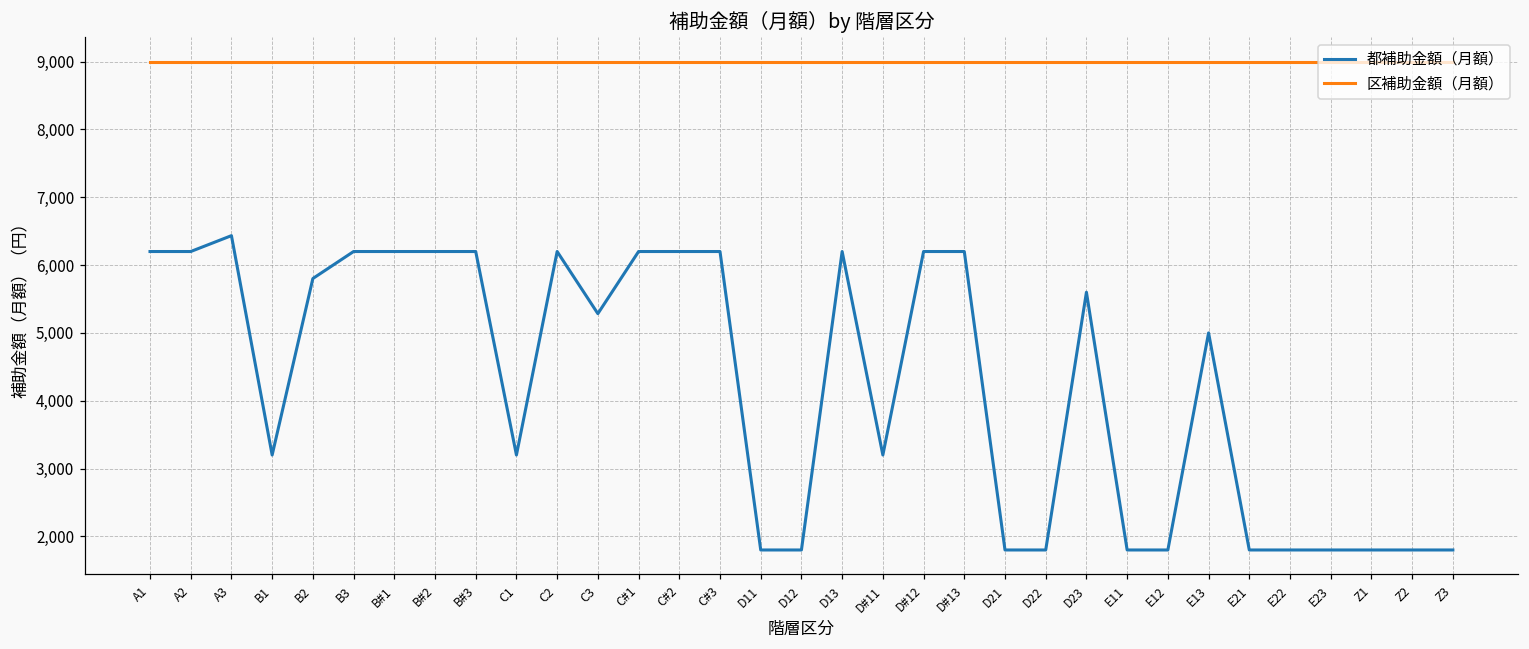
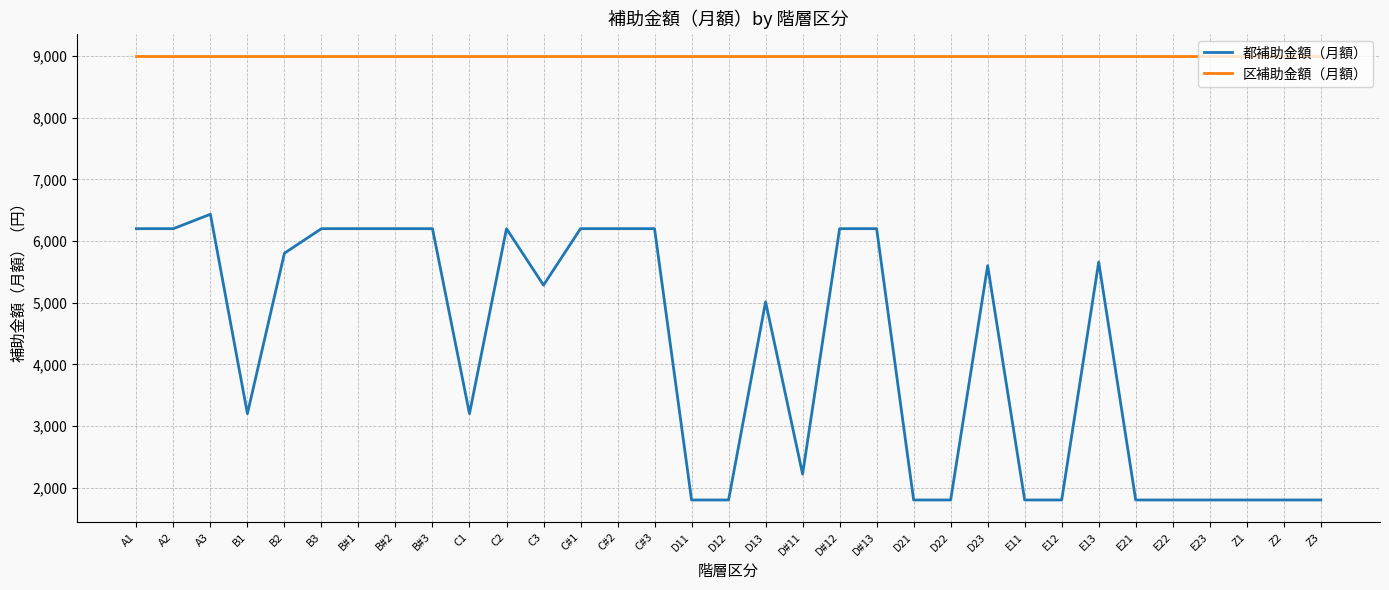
都補助金額（月額）, D13: 6,200 -> 5,000
都補助金額（月額）, D#11: 3,200 -> 2,200
都補助金額（月額）, E13: 5,000 -> 5,700
